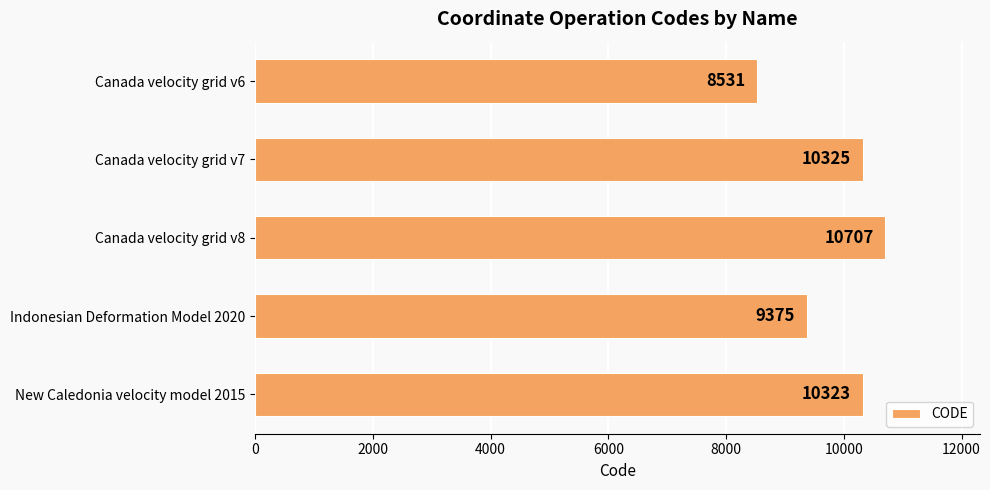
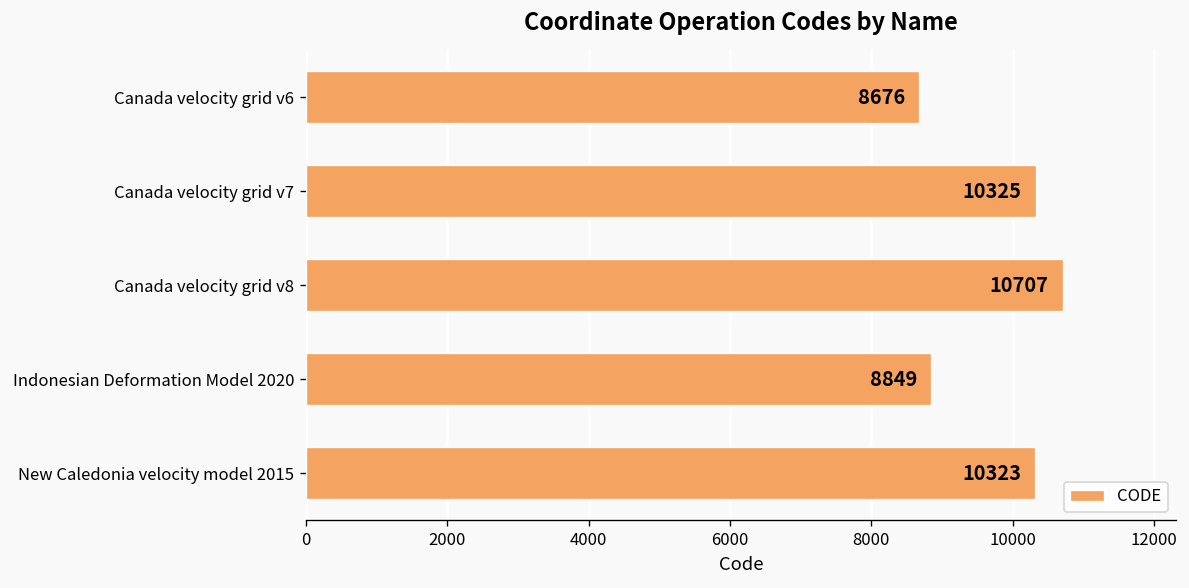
Canada velocity grid v6: 8531 -> 8676
Indonesian Deformation Model 2020: 9375 -> 8849
